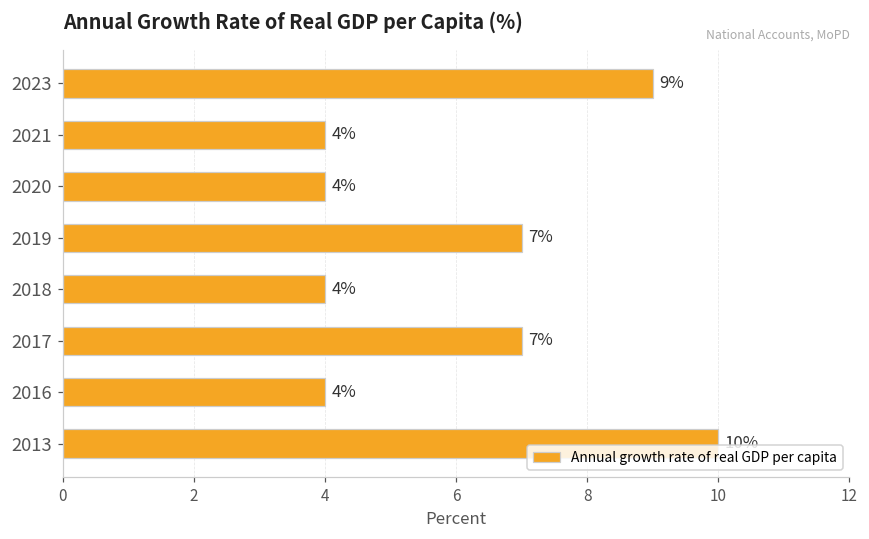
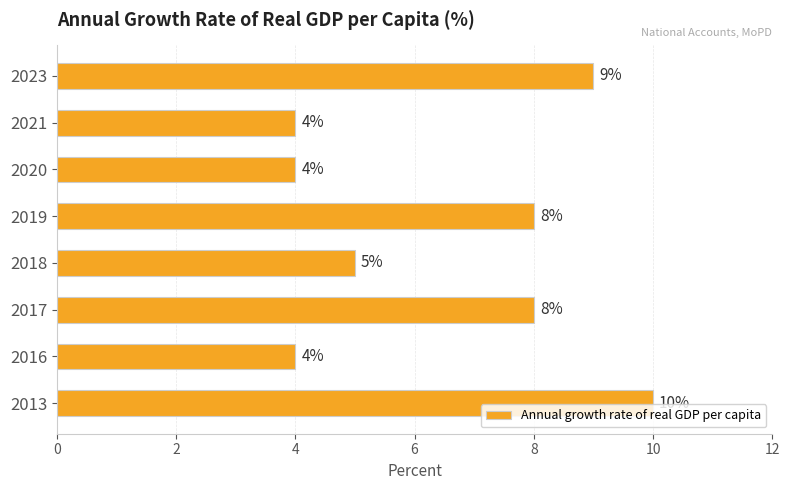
2019: 7% -> 8%
2018: 4% -> 5%
2017: 7% -> 8%
